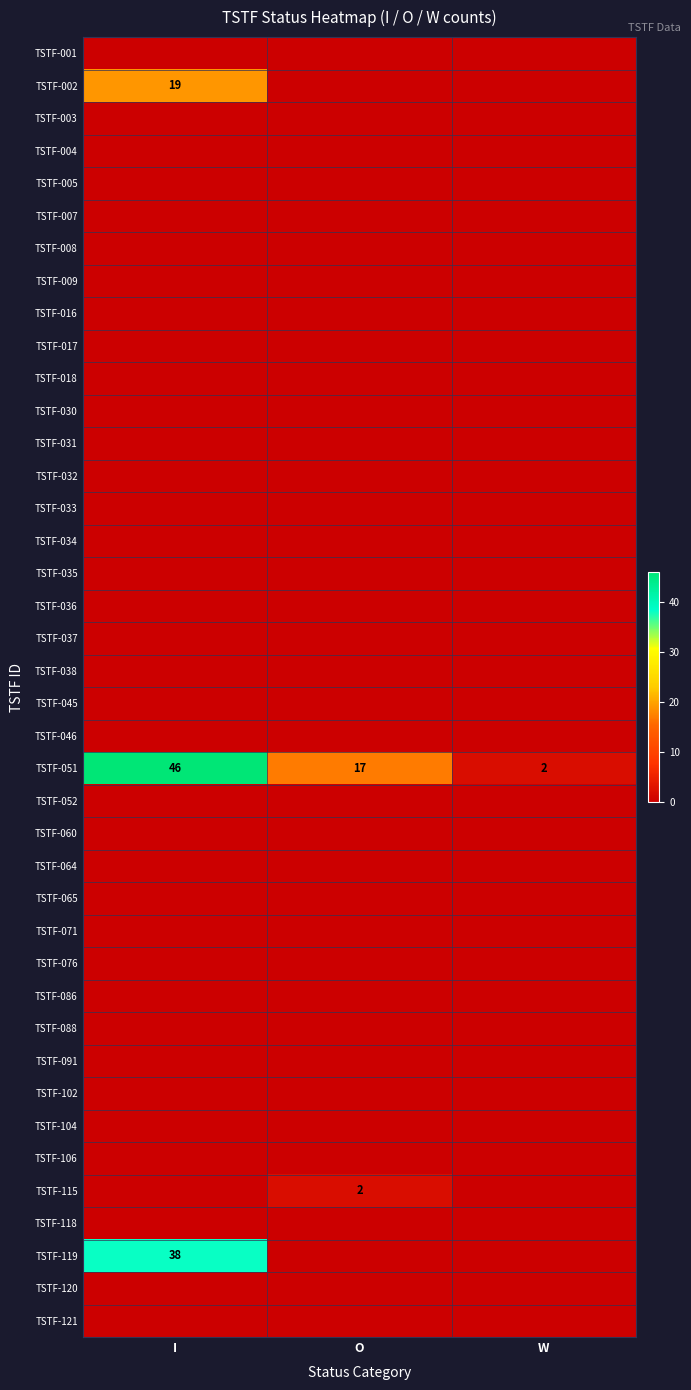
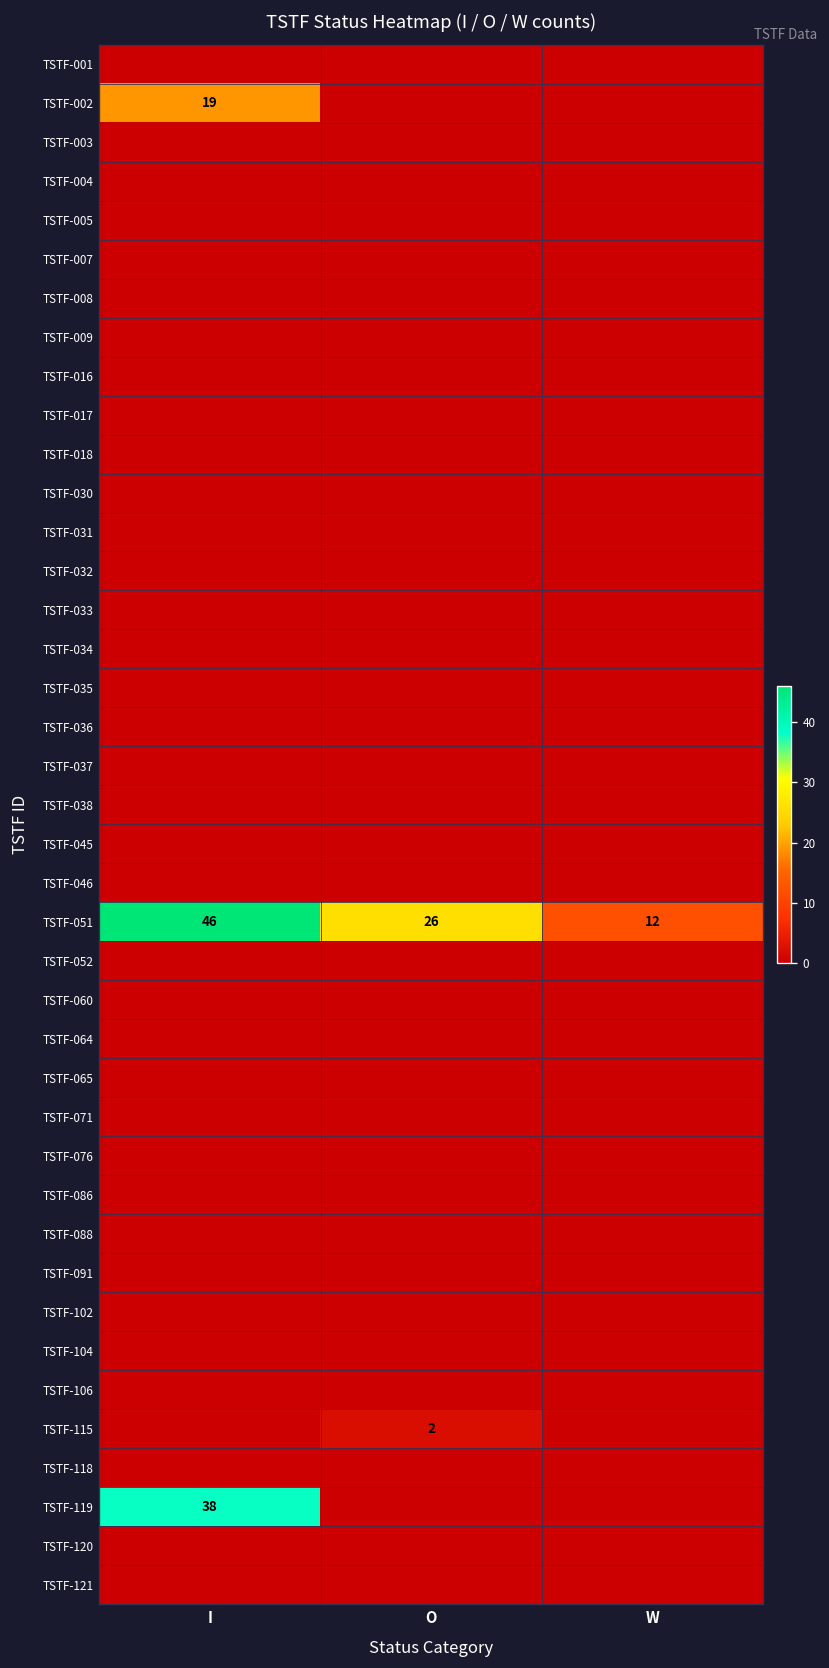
TSTF-051, O: 17 -> 26
TSTF-051, W: 2 -> 12
